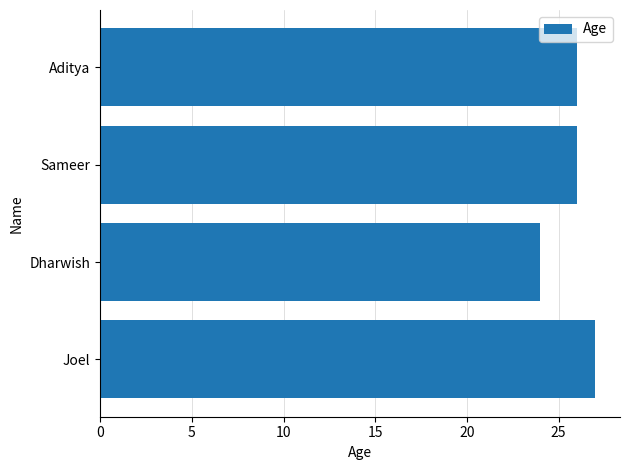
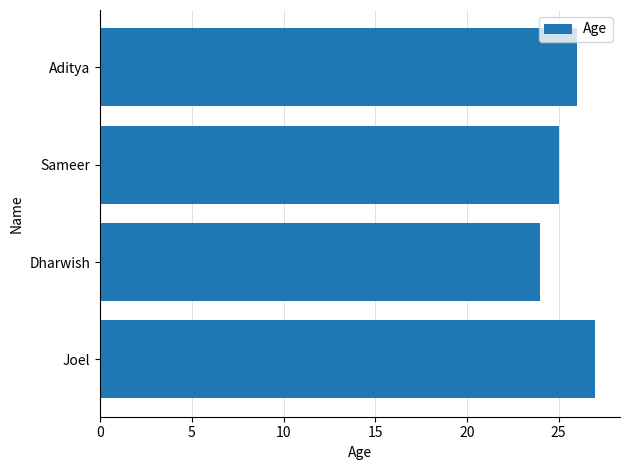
Sameer: 26 -> 25
